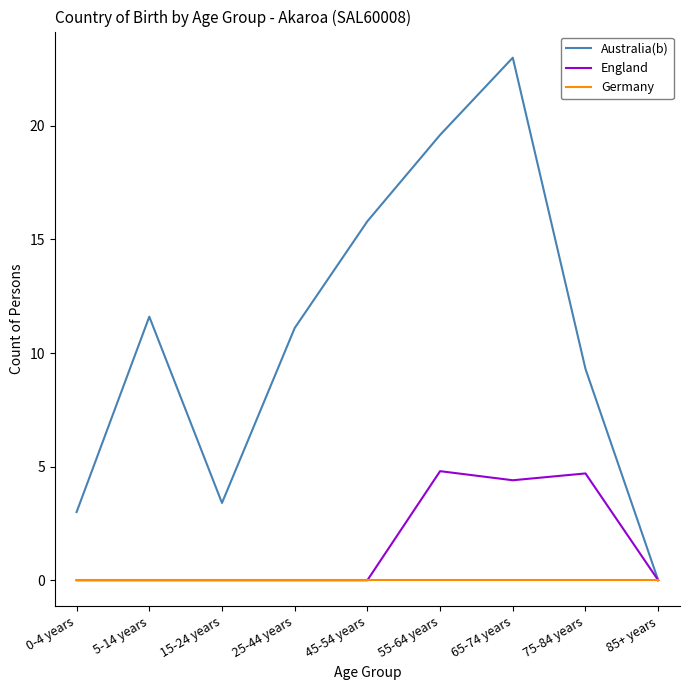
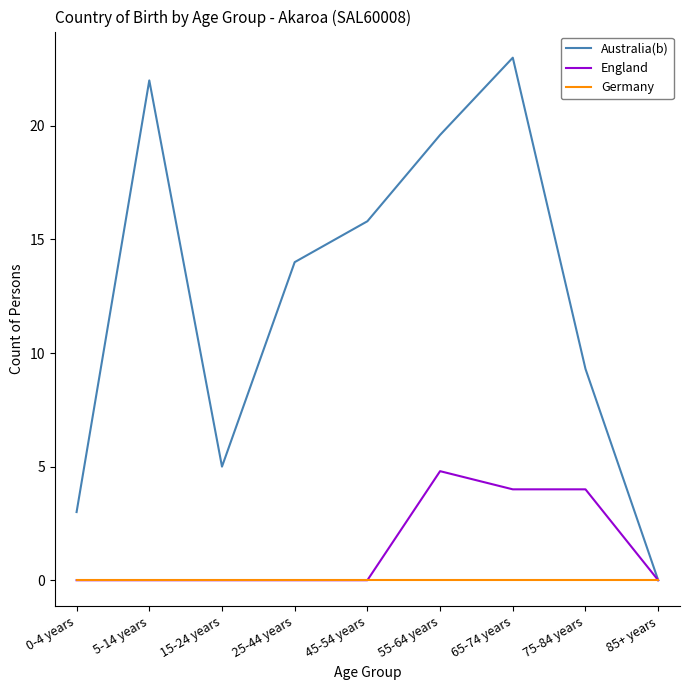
Australia(b), 5-14 years: 11.6 -> 22.0
Australia(b), 15-24 years: 3.4 -> 5.0
Australia(b), 25-44 years: 11.1 -> 14.0
England, 65-74 years: 4.4 -> 4.0
England, 75-84 years: 4.7 -> 4.0
